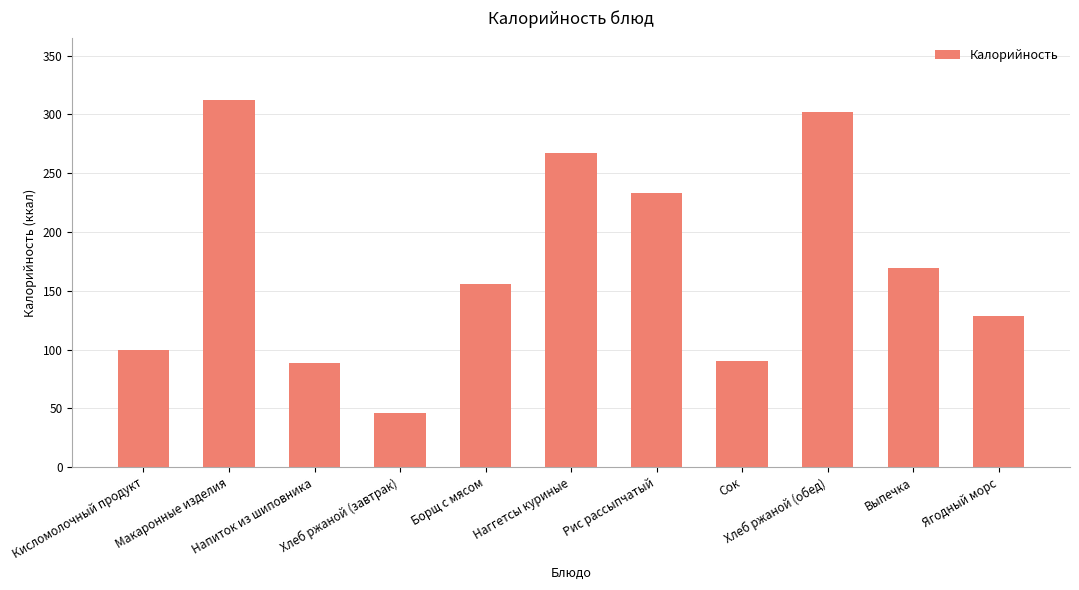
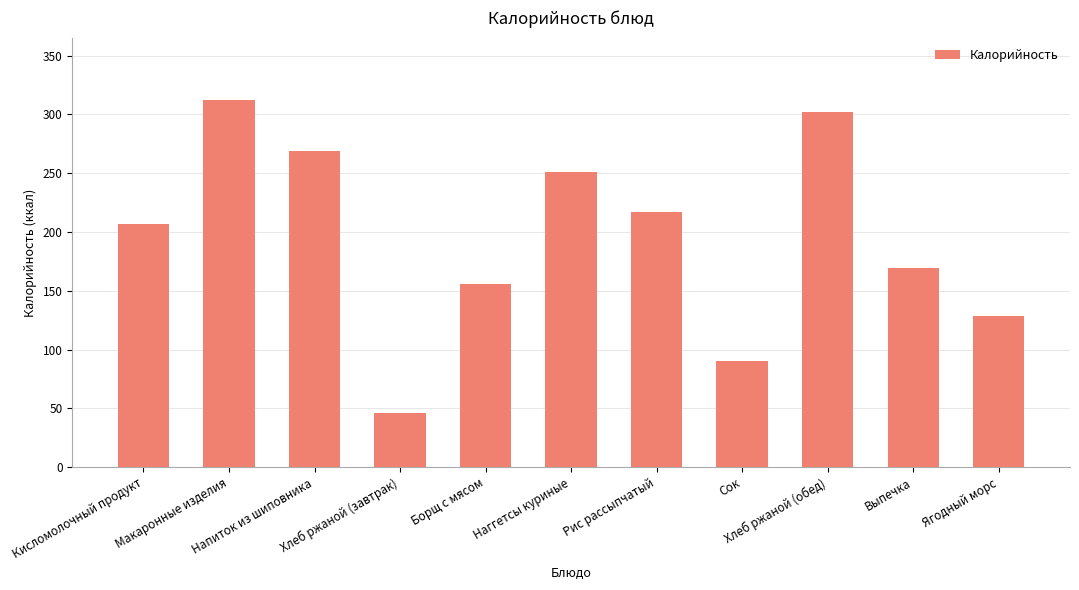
Кисломолочный продукт: 100 -> 207
Напиток из шиповника: 88 -> 269
Наггетсы куриные: 267 -> 251
Рис рассыпчатый: 234 -> 217
